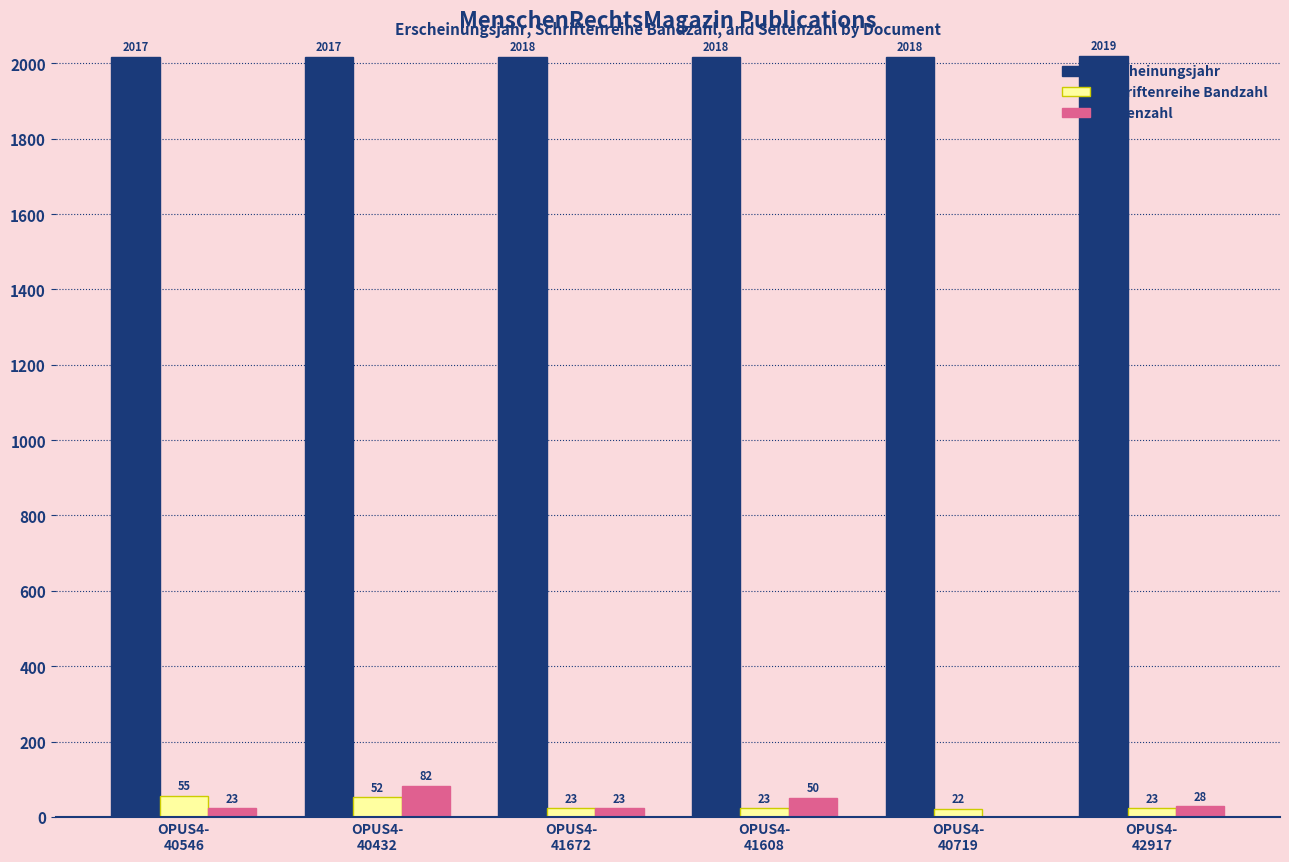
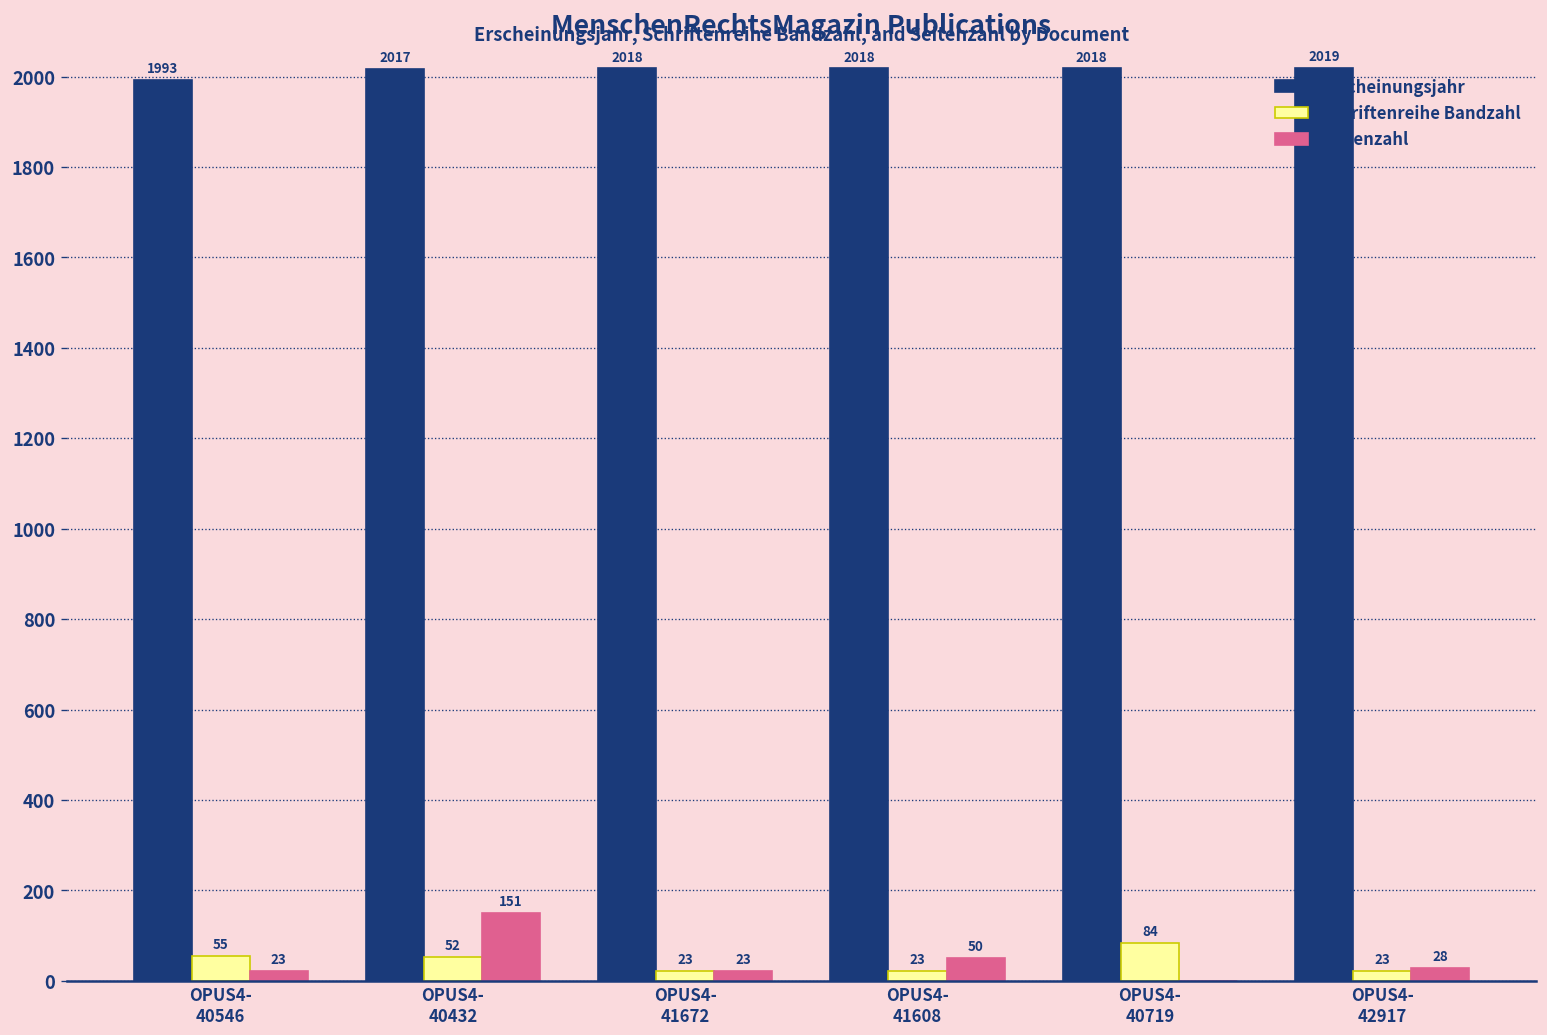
Erscheinungsjahr, OPUS4- 40546: 2017 -> 1993
Seitenzahl, OPUS4- 40432: 82 -> 151
Schriftenreihe Bandzahl, OPUS4- 40719: 22 -> 84
